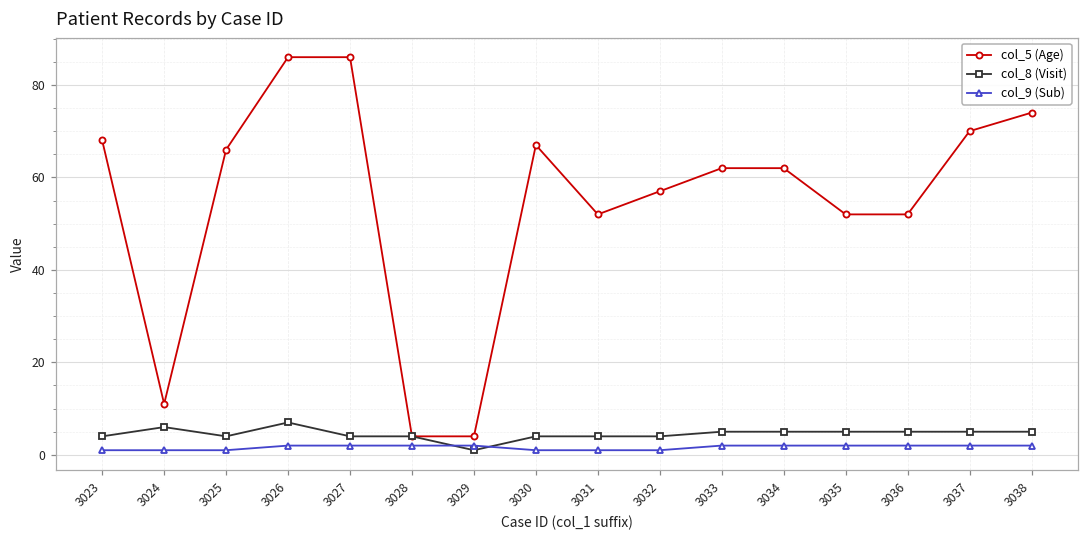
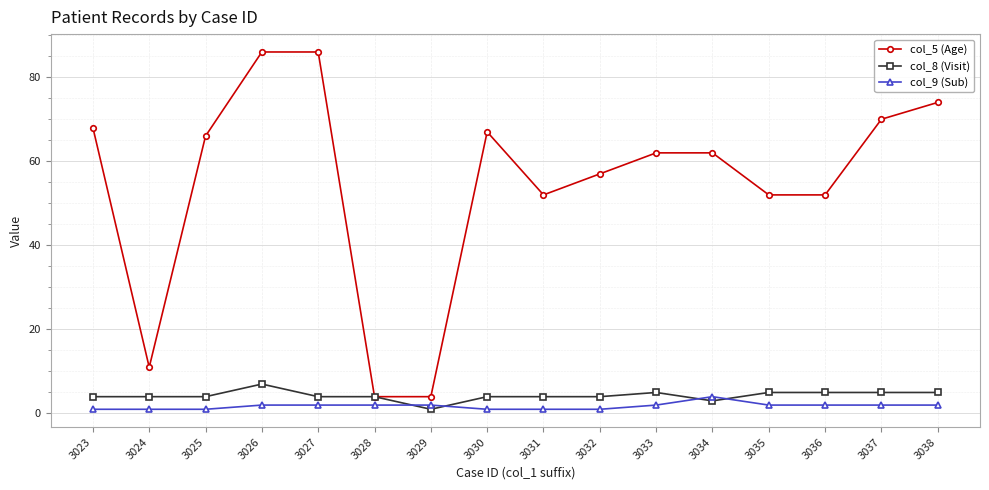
col_8 (Visit), 3024: 6 -> 4
col_8 (Visit), 3034: 5 -> 3
col_9 (Sub), 3034: 2 -> 4
